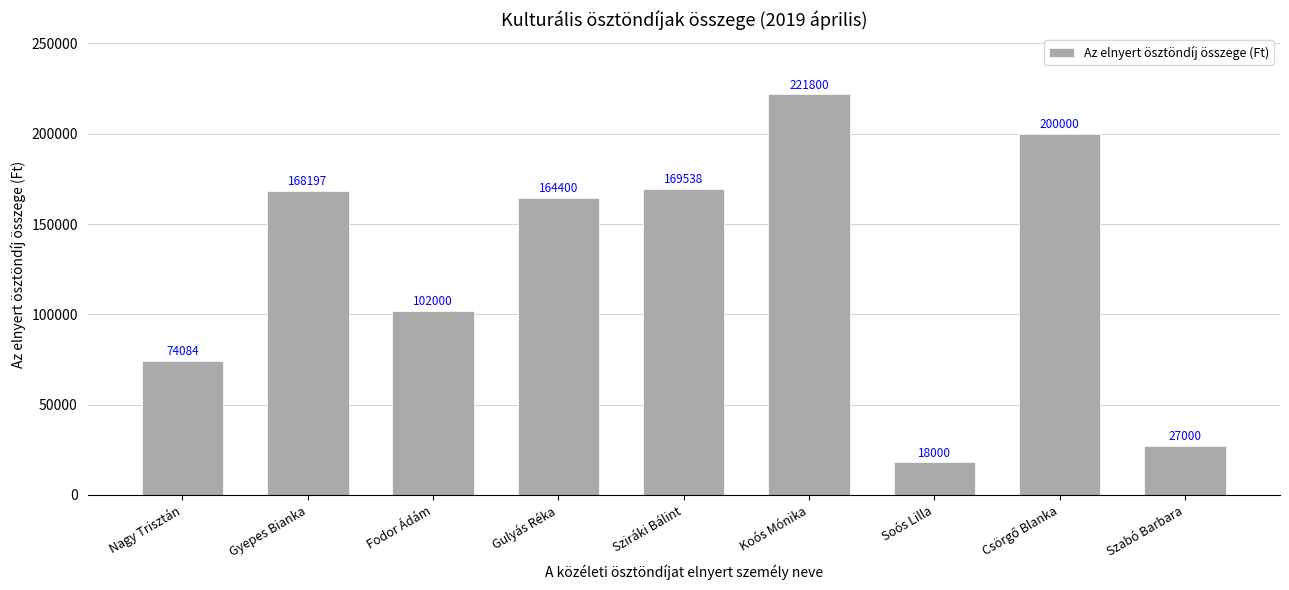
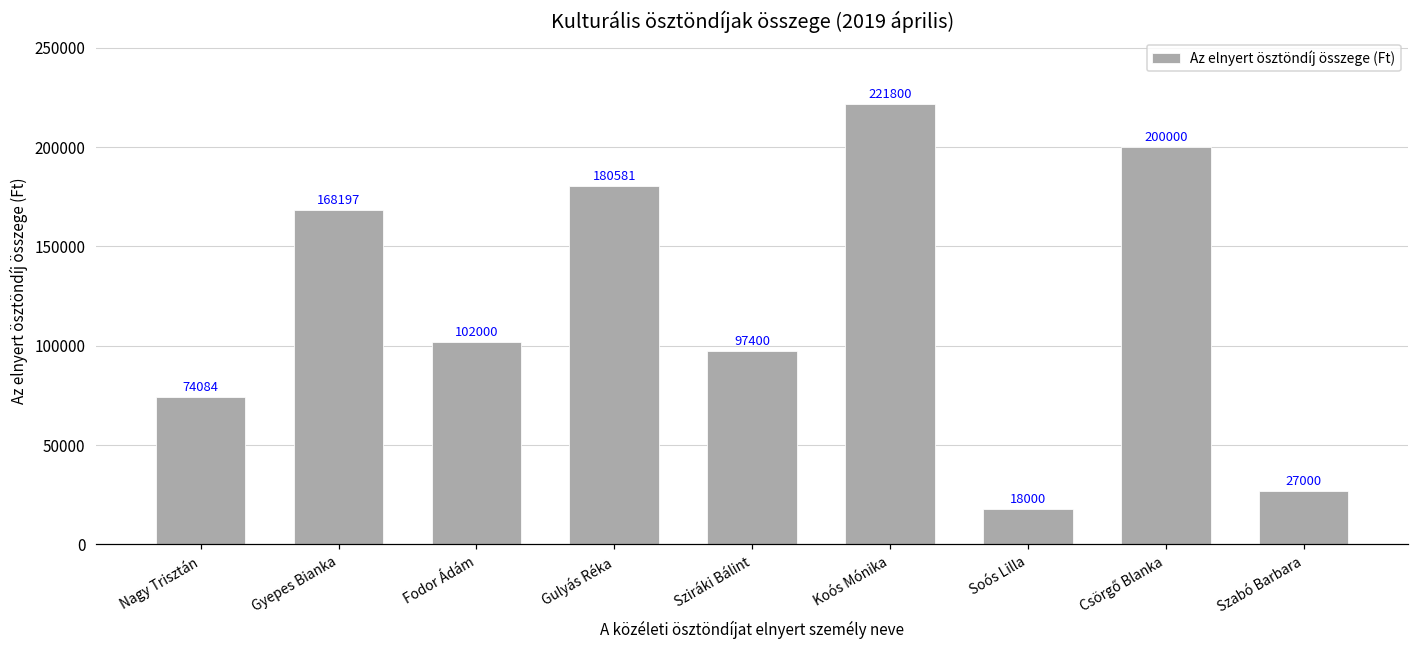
Gulyás Réka: 164400 -> 180581
Sziráki Bálint: 169538 -> 97400
